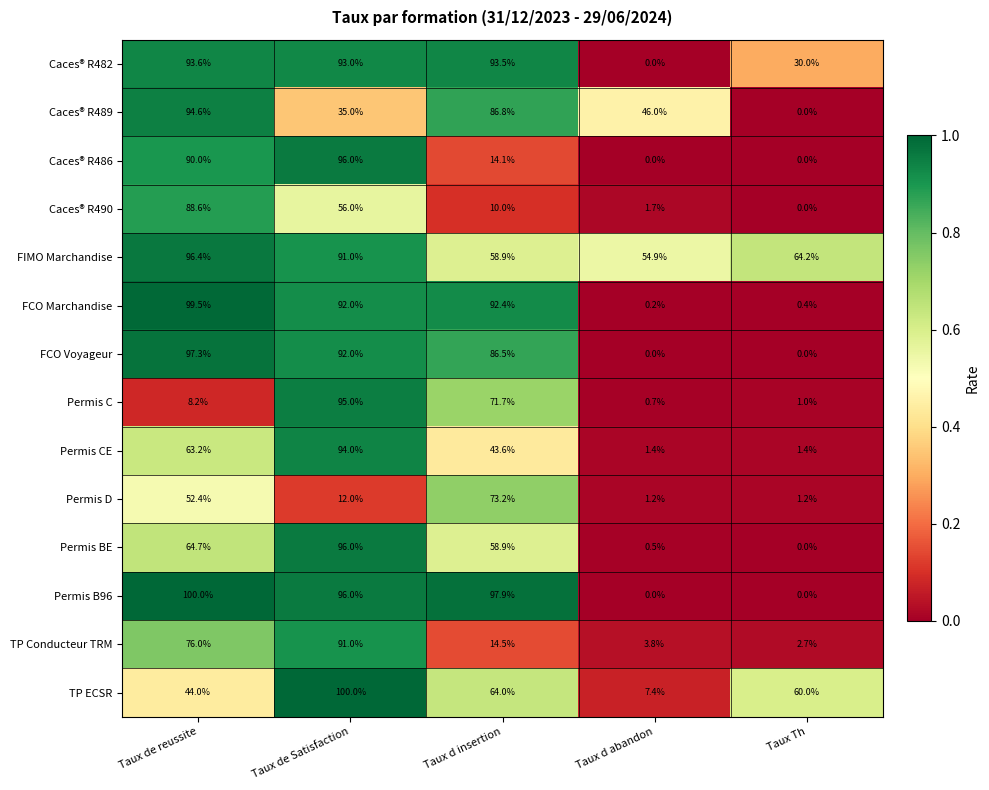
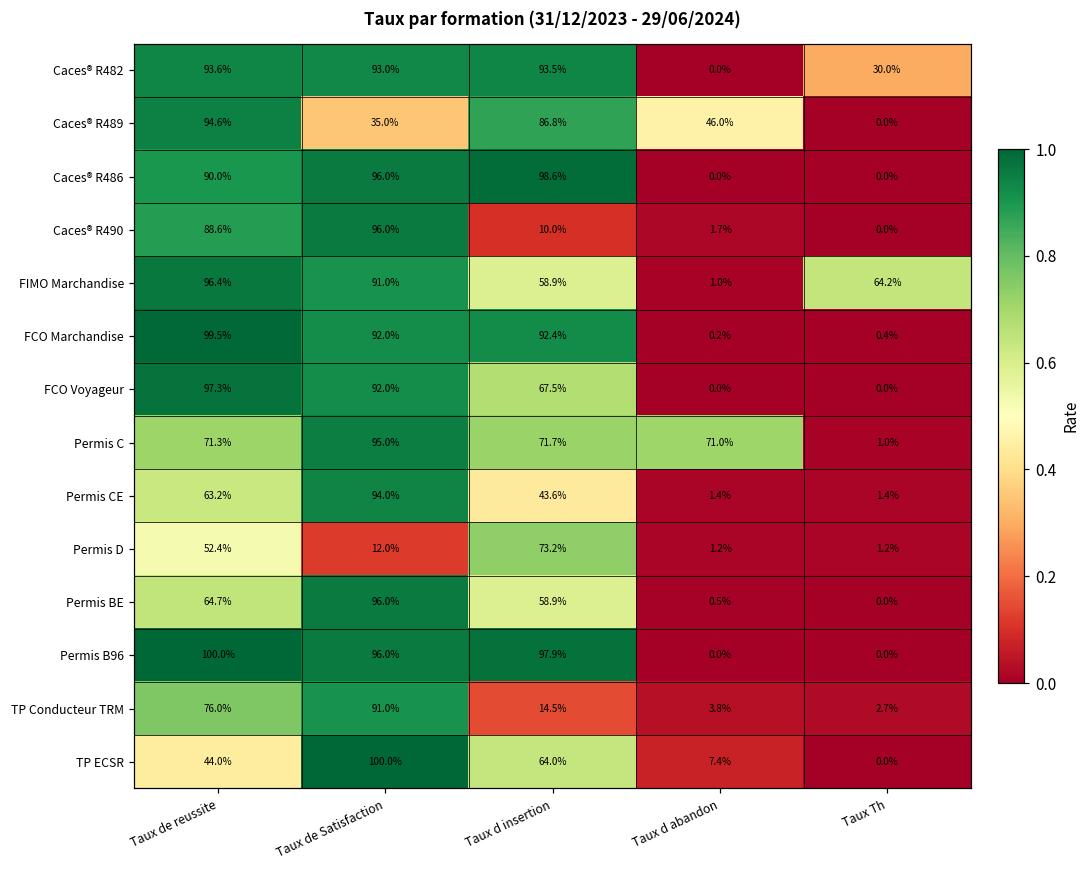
Caces® R486, Taux d insertion: 14.1% -> 98.6%
Caces® R490, Taux de Satisfaction: 56.0% -> 96.0%
FIMO Marchandise, Taux d abandon: 54.9% -> 1.0%
FCO Voyageur, Taux d insertion: 86.5% -> 67.5%
Permis C, Taux de reussite: 8.2% -> 71.3%
Permis C, Taux d abandon: 0.7% -> 71.0%
TP ECSR, Taux Th: 60.0% -> 0.0%
